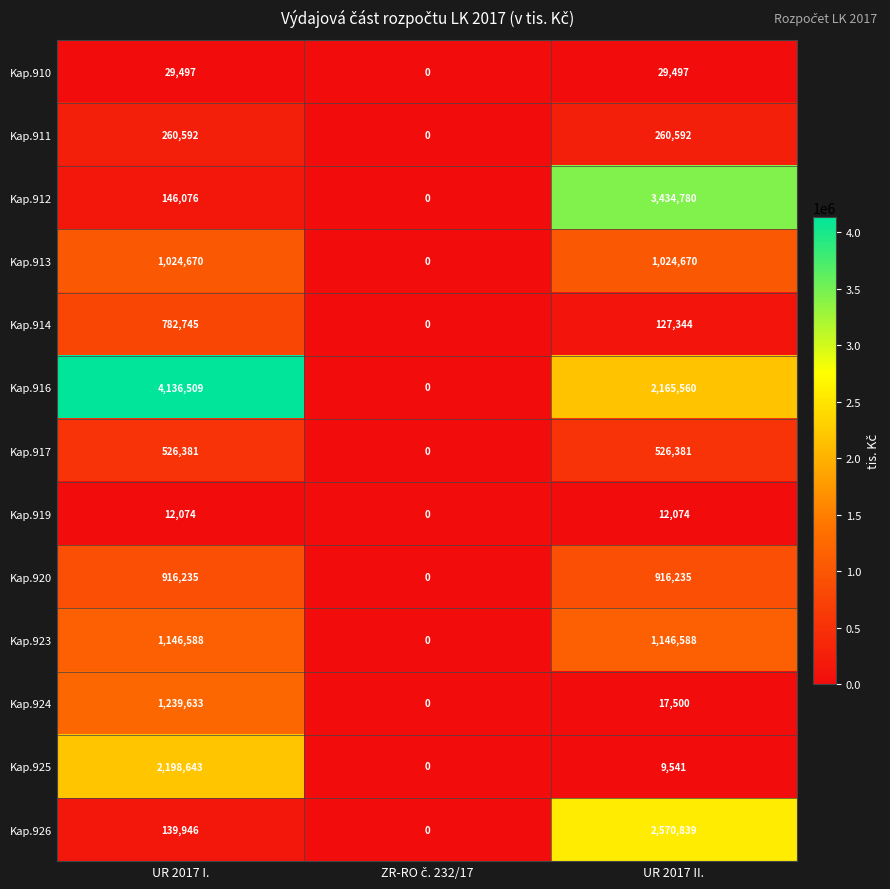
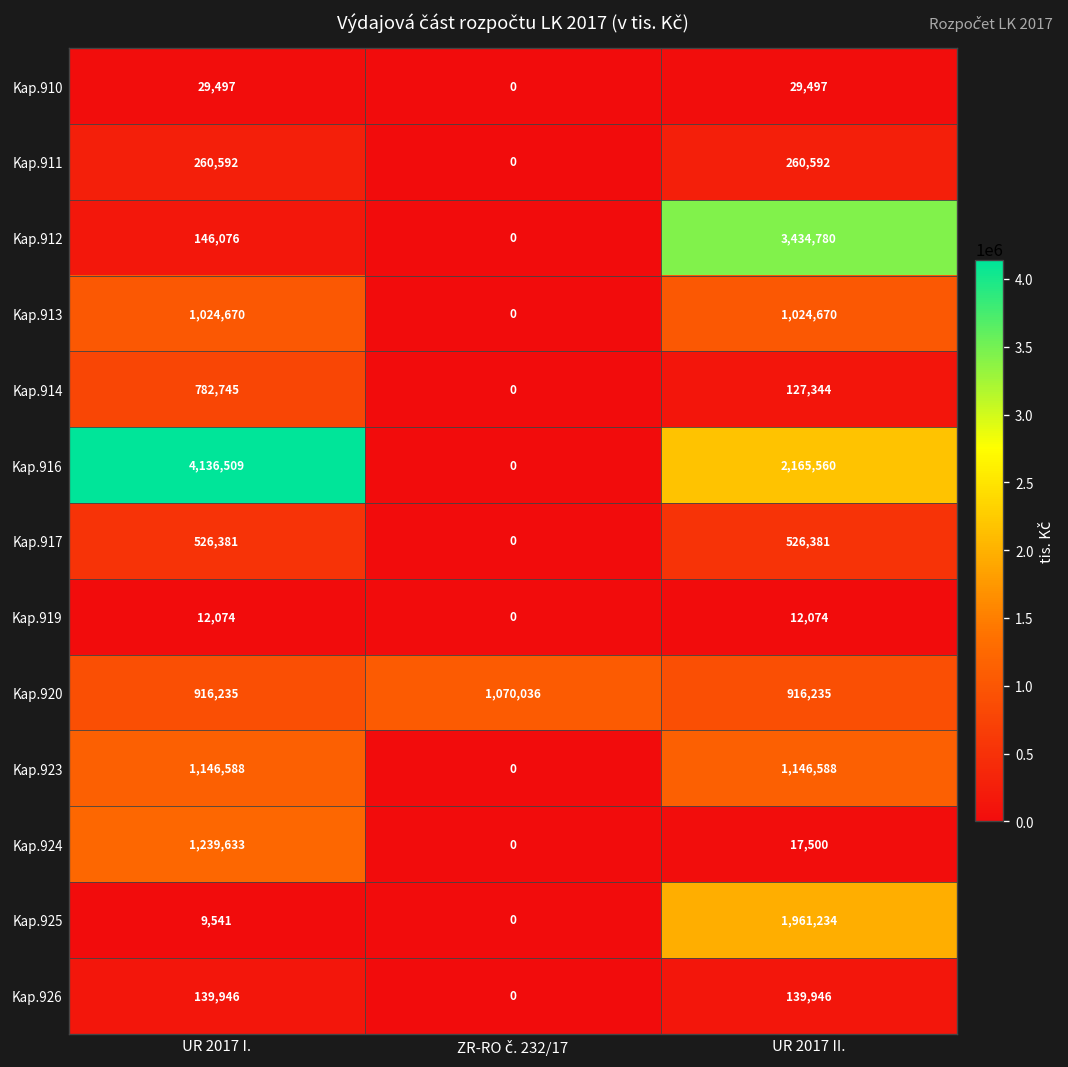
Kap.920, ZR-RO č. 232/17: 0 -> 1,070,036
Kap.925, UR 2017 I.: 2,198,643 -> 9,541
Kap.925, UR 2017 II.: 9,541 -> 1,961,234
Kap.926, UR 2017 II.: 2,570,839 -> 139,946
